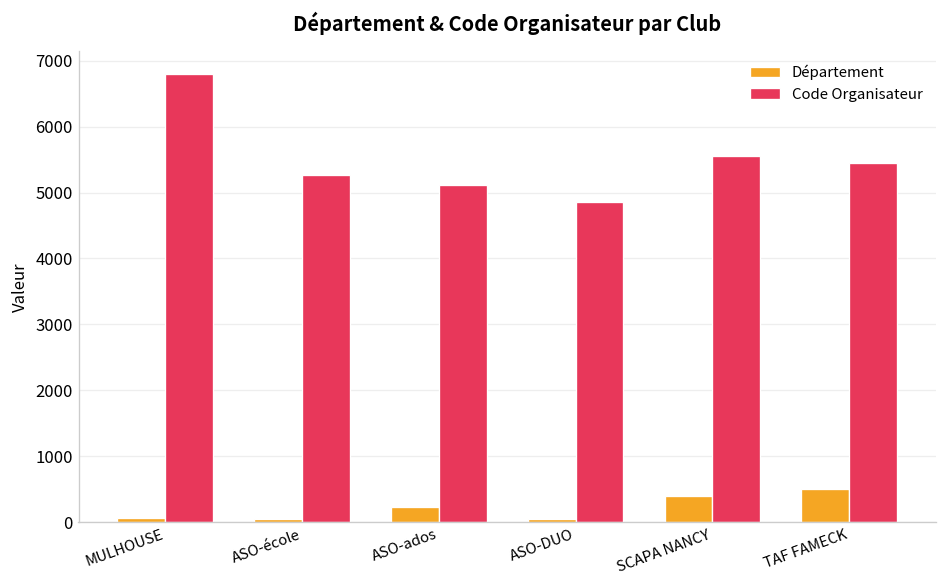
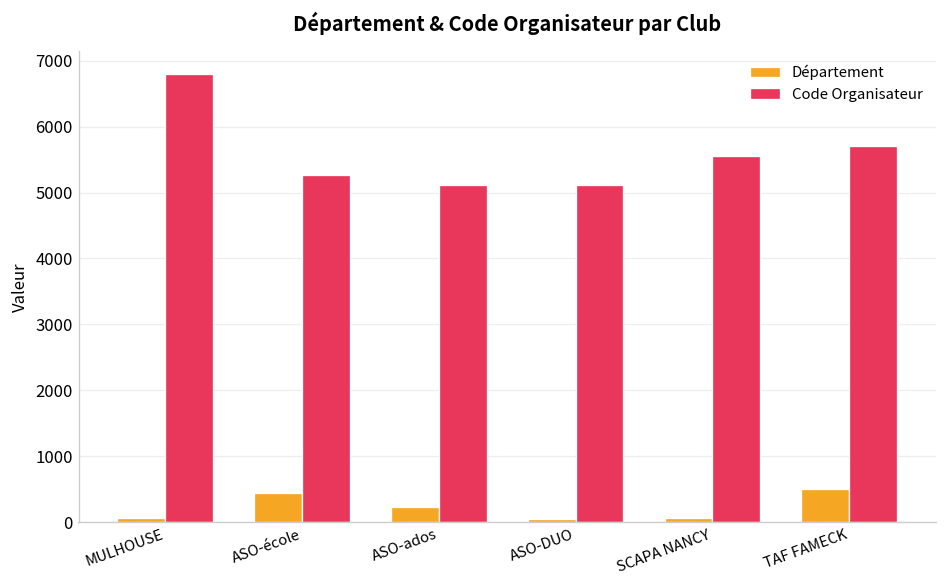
Département, ASO-école: 100 -> 400
Code Organisateur, ASO-DUO: 4900 -> 5100
Département, SCAPA NANCY: 400 -> 100
Code Organisateur, TAF FAMECK: 5400 -> 5700
